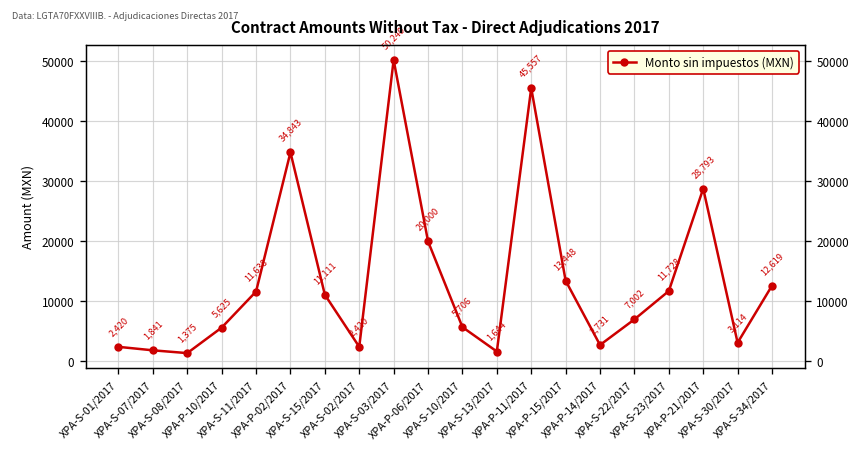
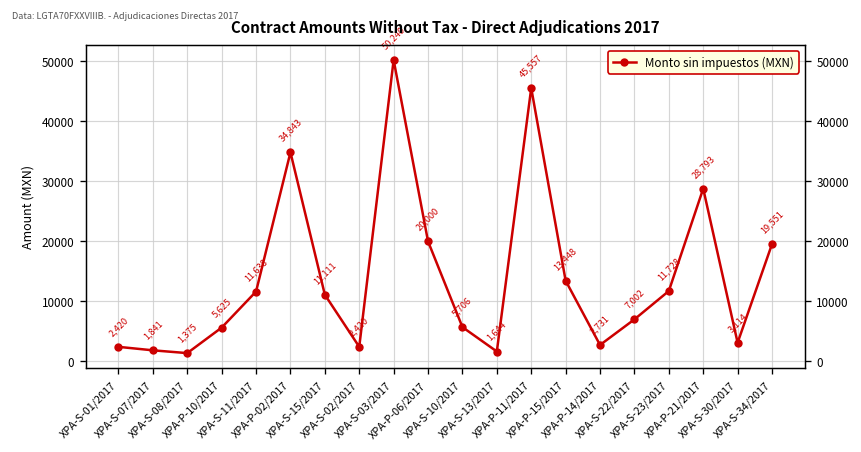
XPA-S-34/2017: 12,619 -> 19,551
